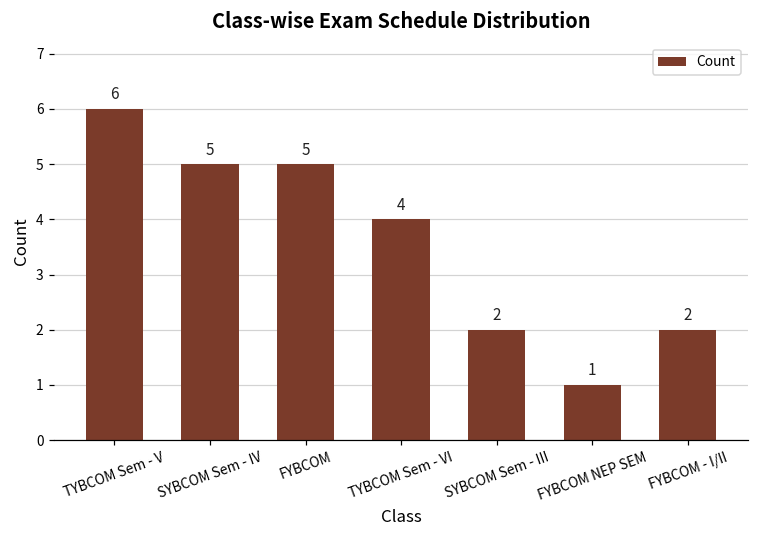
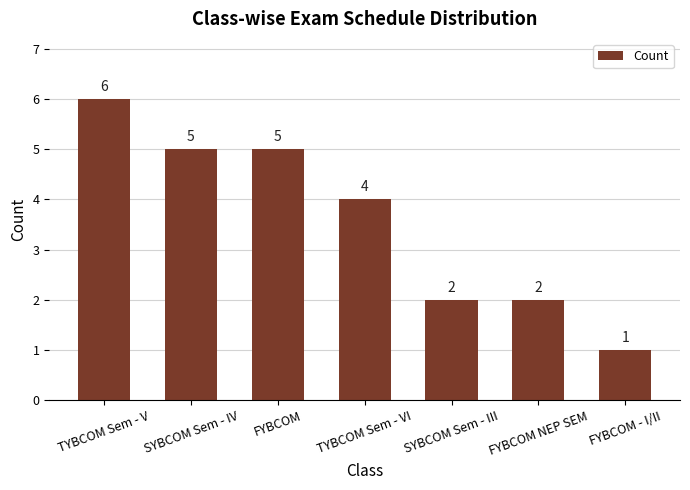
FYBCOM NEP SEM: 1 -> 2
FYBCOM - I/II: 2 -> 1
